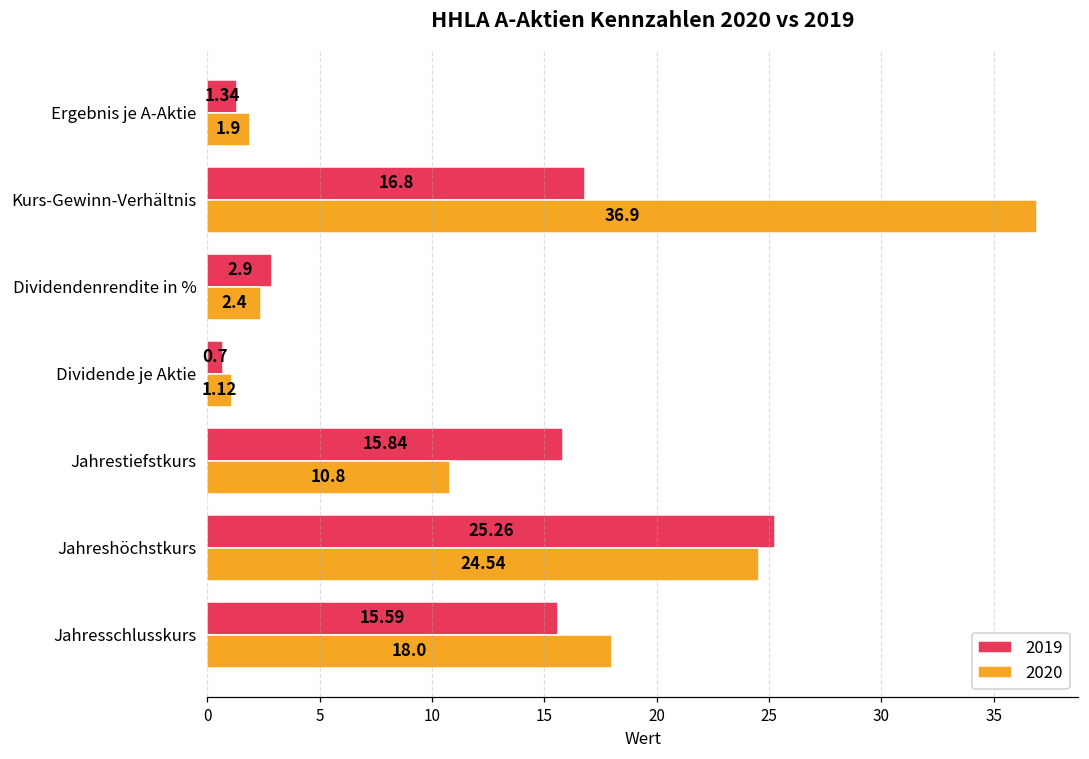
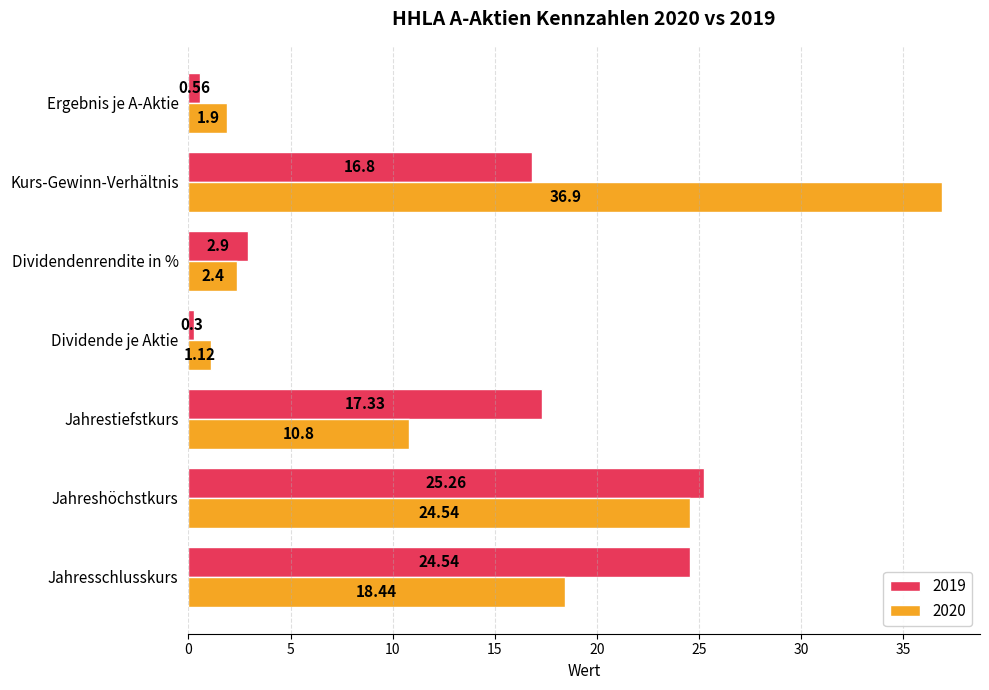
2019, Ergebnis je A-Aktie: 1.34 -> 0.56
2019, Dividende je Aktie: 0.7 -> 0.3
2019, Jahrestiefstkurs: 15.84 -> 17.33
2019, Jahresschlusskurs: 15.59 -> 24.54
2020, Jahresschlusskurs: 18.0 -> 18.44
